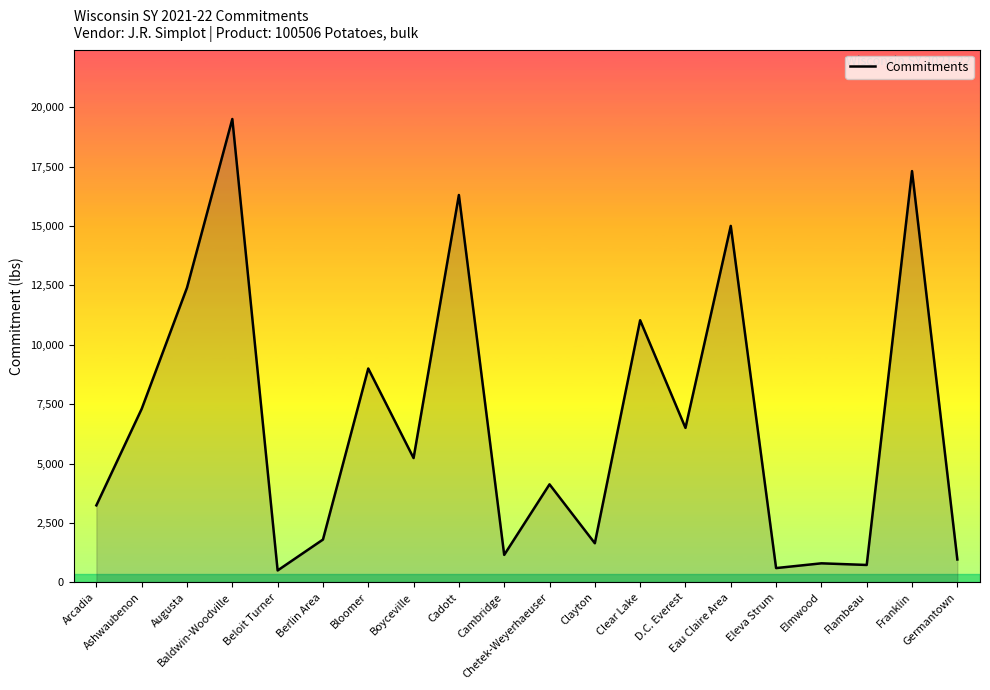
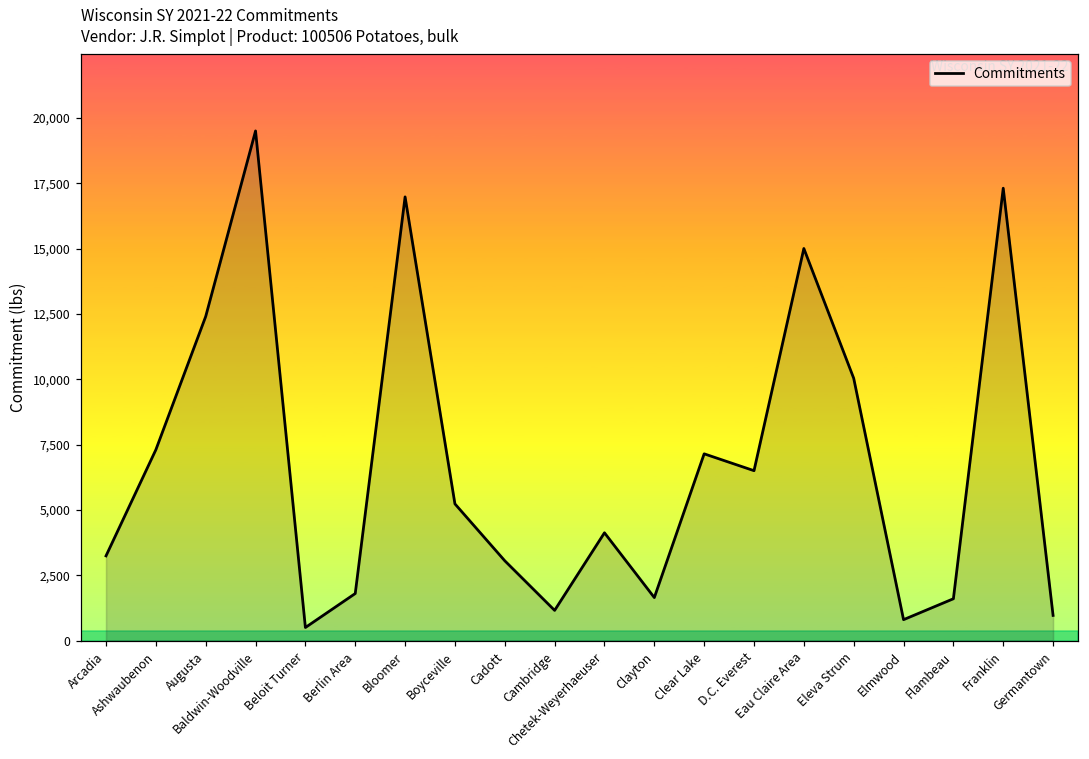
Bloomer: 9,000 -> 17,000
Cadott: 16,300 -> 3,100
Clear Lake: 11,000 -> 7,100
Eleva Strum: 600 -> 10,000
Flambeau: 700 -> 1,600
